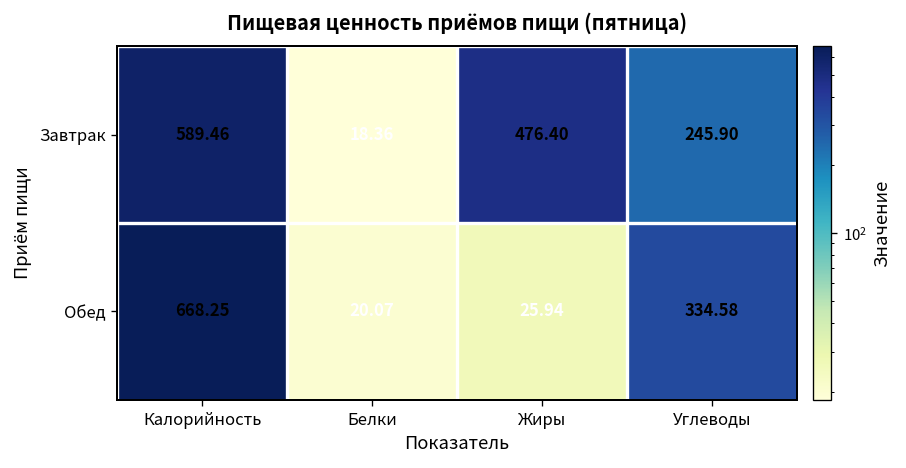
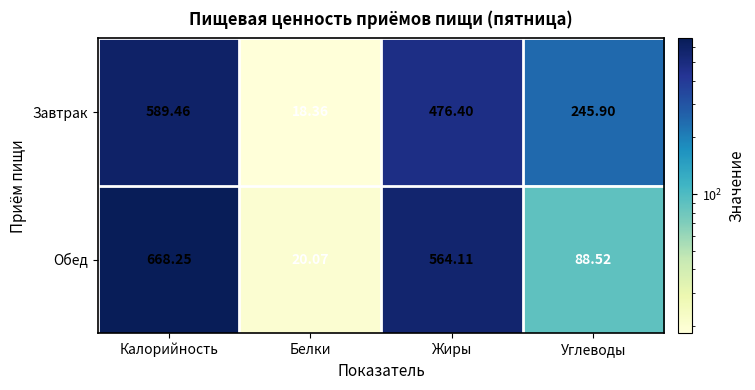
Обед, Жиры: 25.94 -> 564.11
Обед, Углеводы: 334.58 -> 88.52
